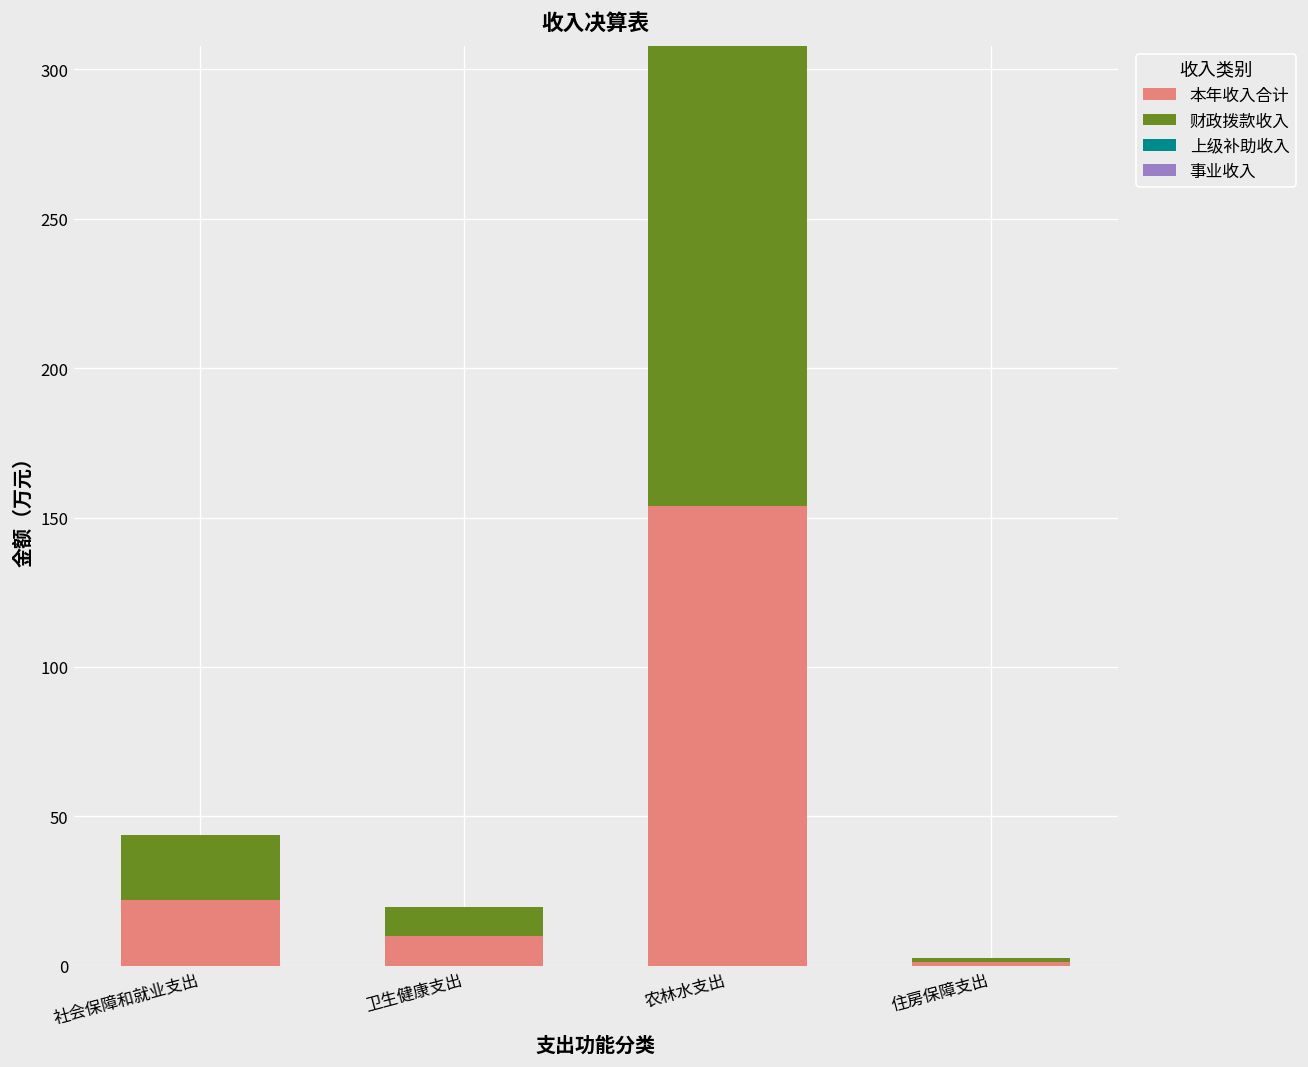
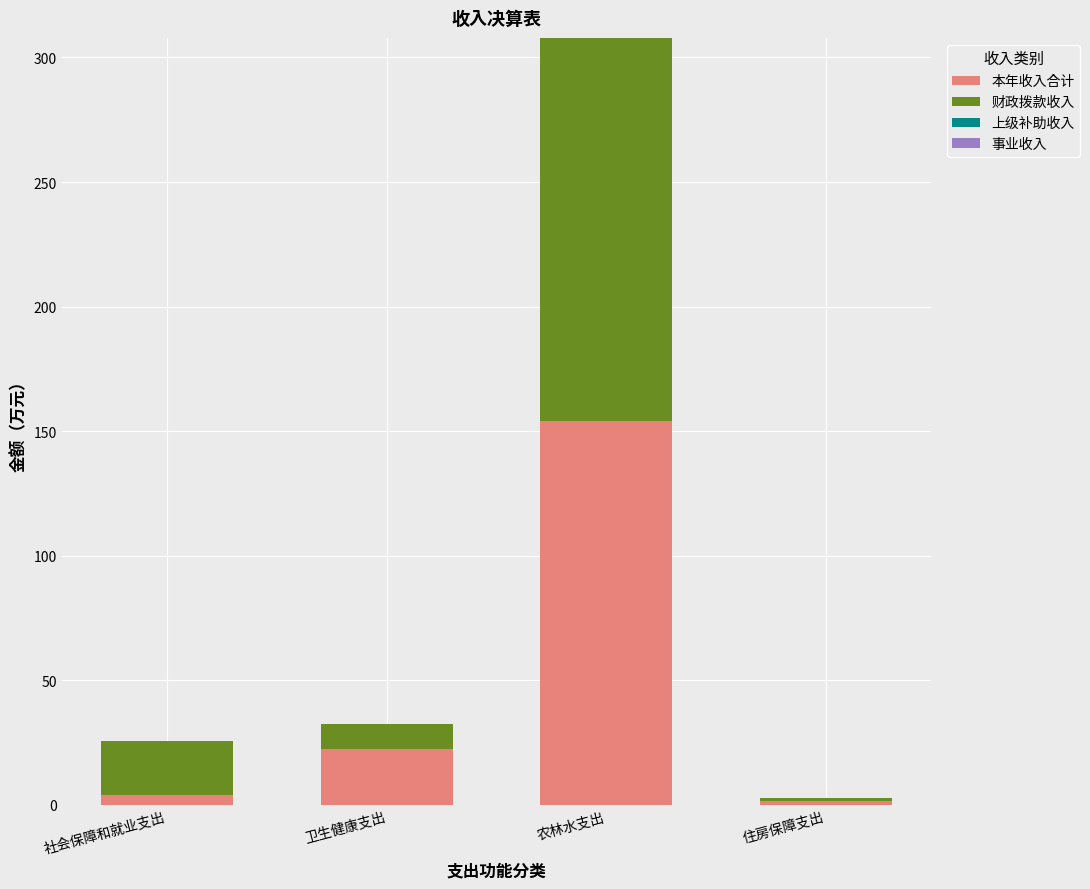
本年收入合计, 社会保障和就业支出: 22 -> 4
本年收入合计, 卫生健康支出: 10 -> 22
